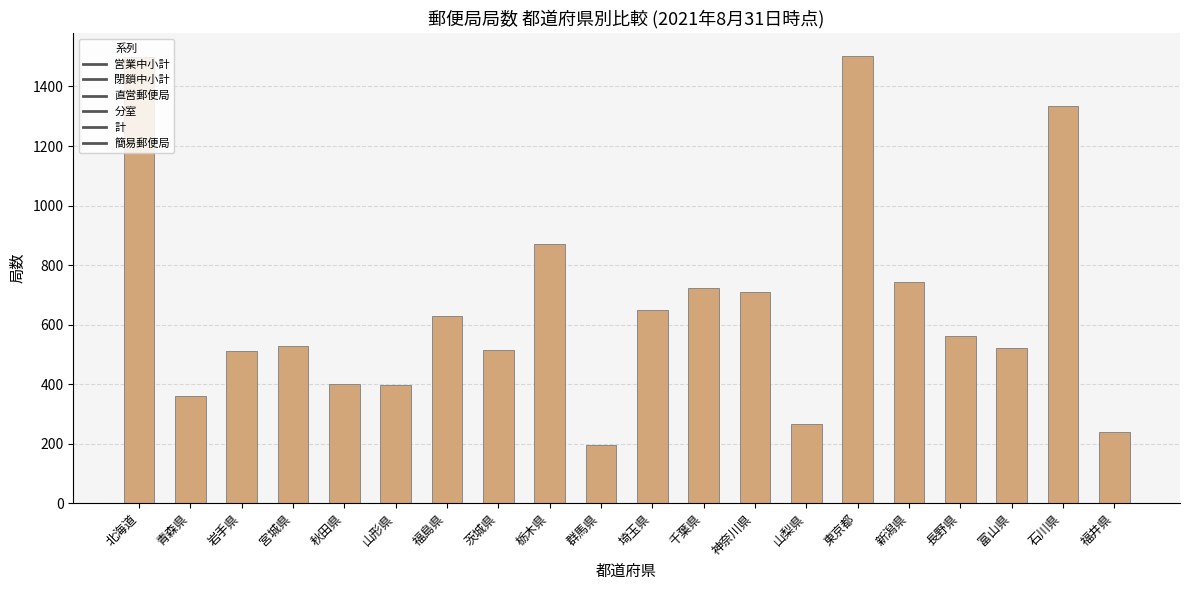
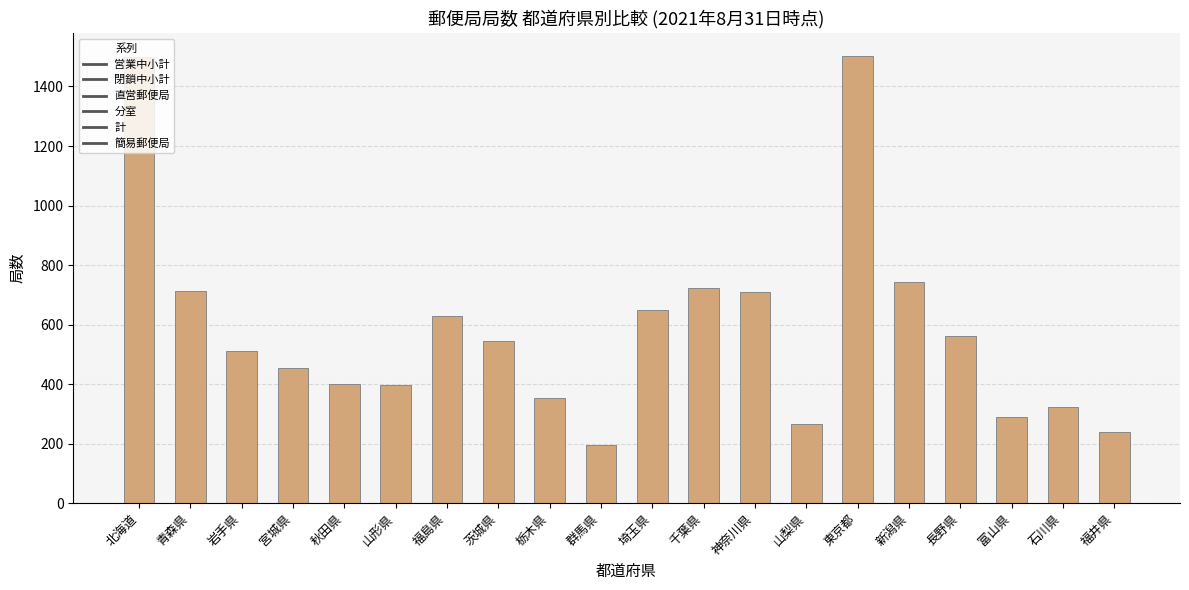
青森県: 360 -> 710
宮城県: 530 -> 450
茨城県: 520 -> 550
栃木県: 870 -> 360
富山県: 520 -> 290
石川県: 1340 -> 320
